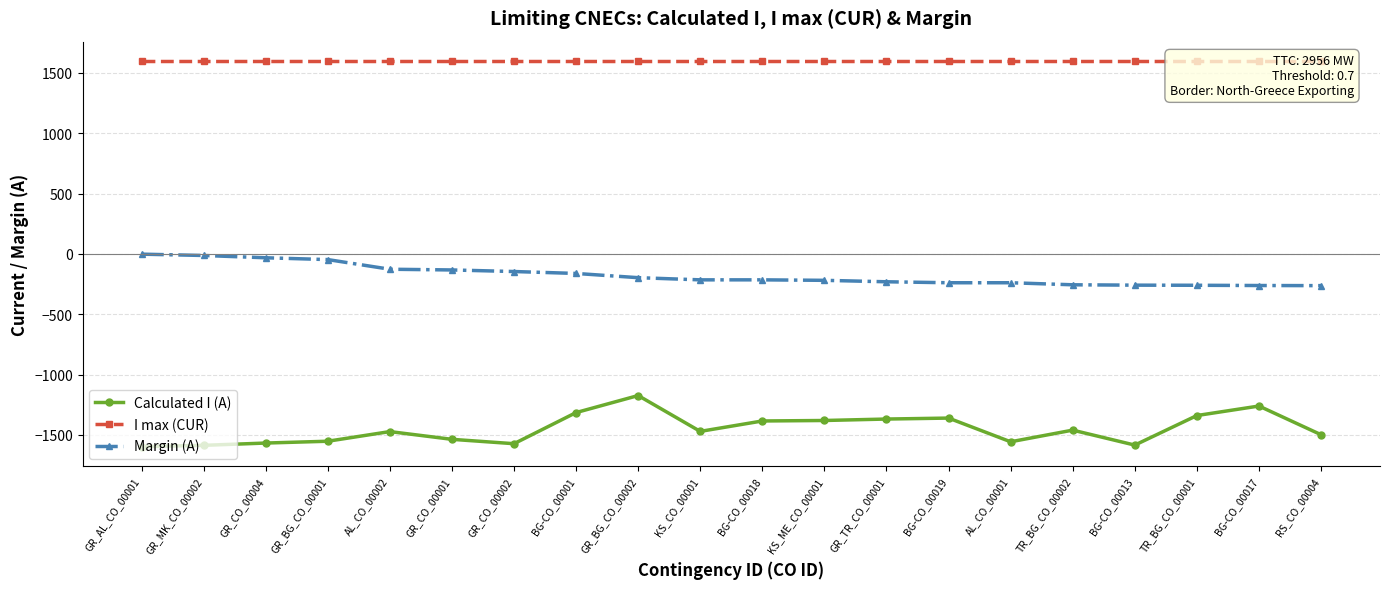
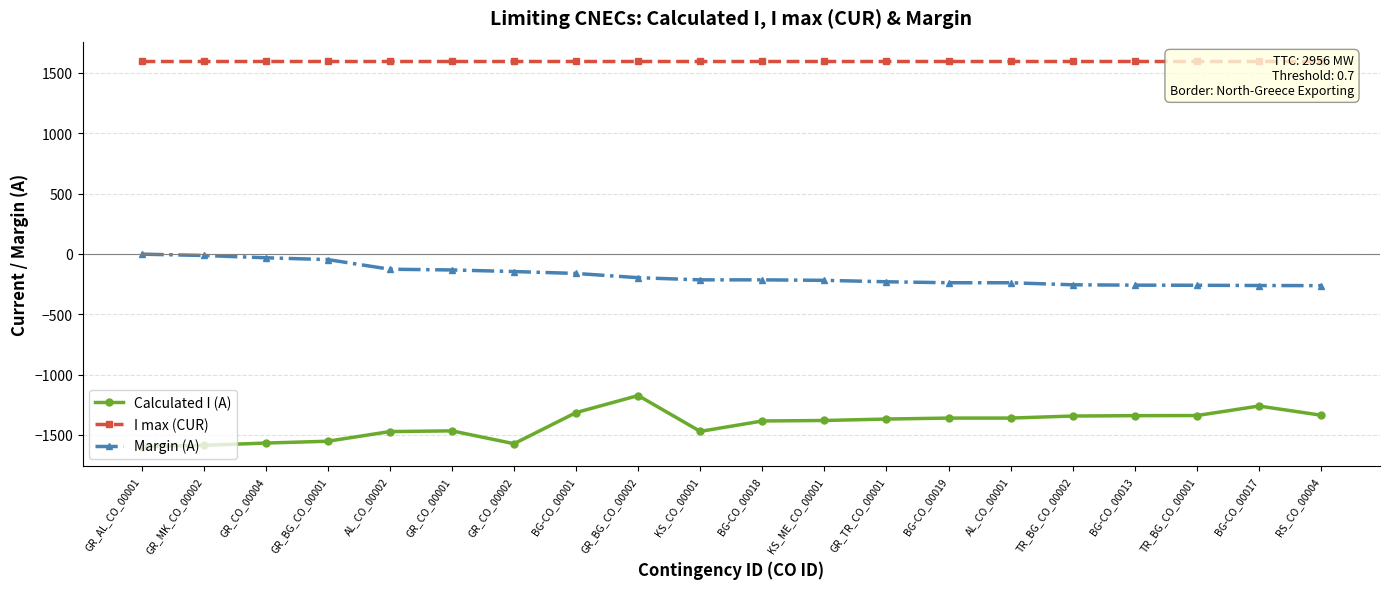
Calculated I (A), GR_CO_00001: -1540 -> -1470
Calculated I (A), AL_CO_00001: -1560 -> -1360
Calculated I (A), TR_BG_CO_00002: -1460 -> -1340
Calculated I (A), BG-CO_00013: -1590 -> -1340
Calculated I (A), RS_CO_00004: -1500 -> -1340
